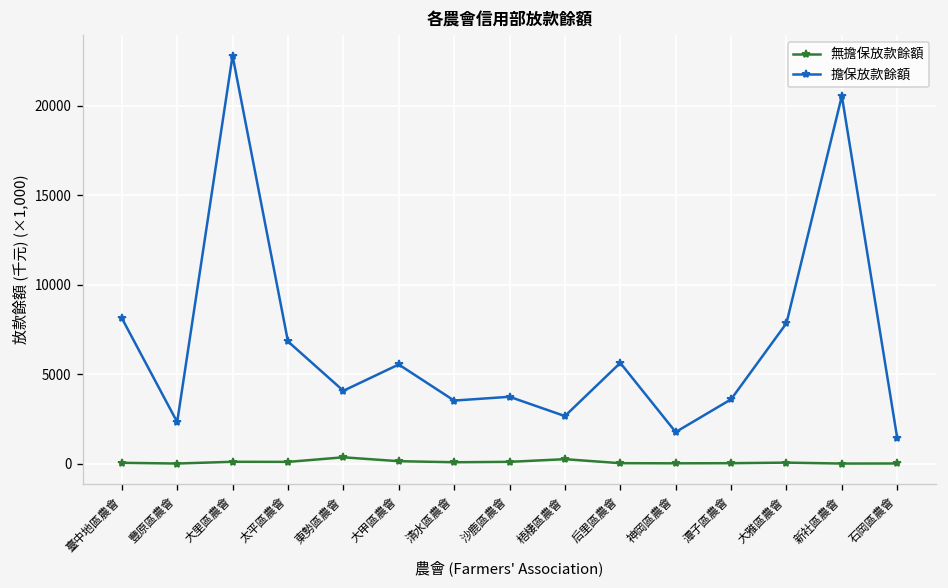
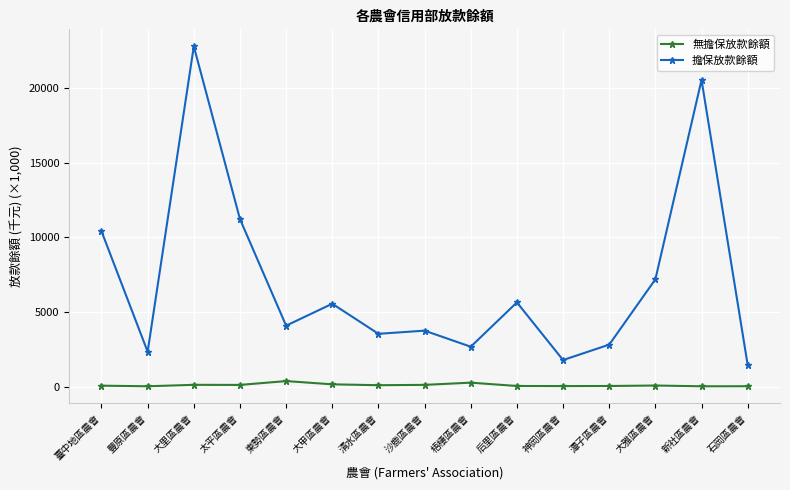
擔保放款餘額, 臺中地區農會: 8100 -> 10400
擔保放款餘額, 太平區農會: 6800 -> 11200
擔保放款餘額, 潭子區農會: 3600 -> 2800
擔保放款餘額, 大雅區農會: 7900 -> 7200
